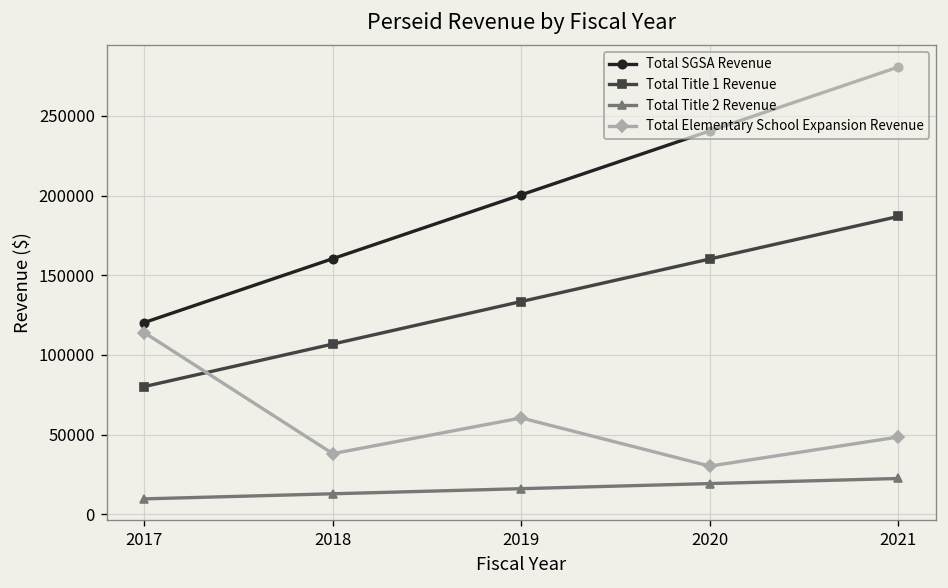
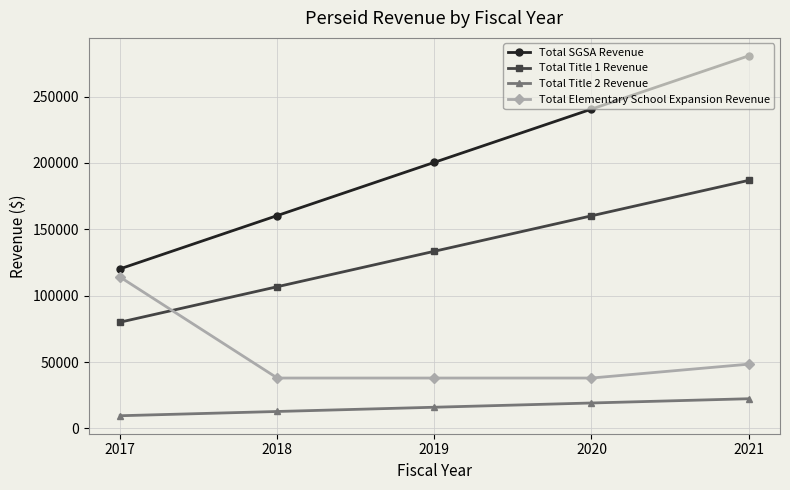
Total Elementary School Expansion Revenue, 2019: 60000 -> 38000
Total Elementary School Expansion Revenue, 2020: 30000 -> 38000
